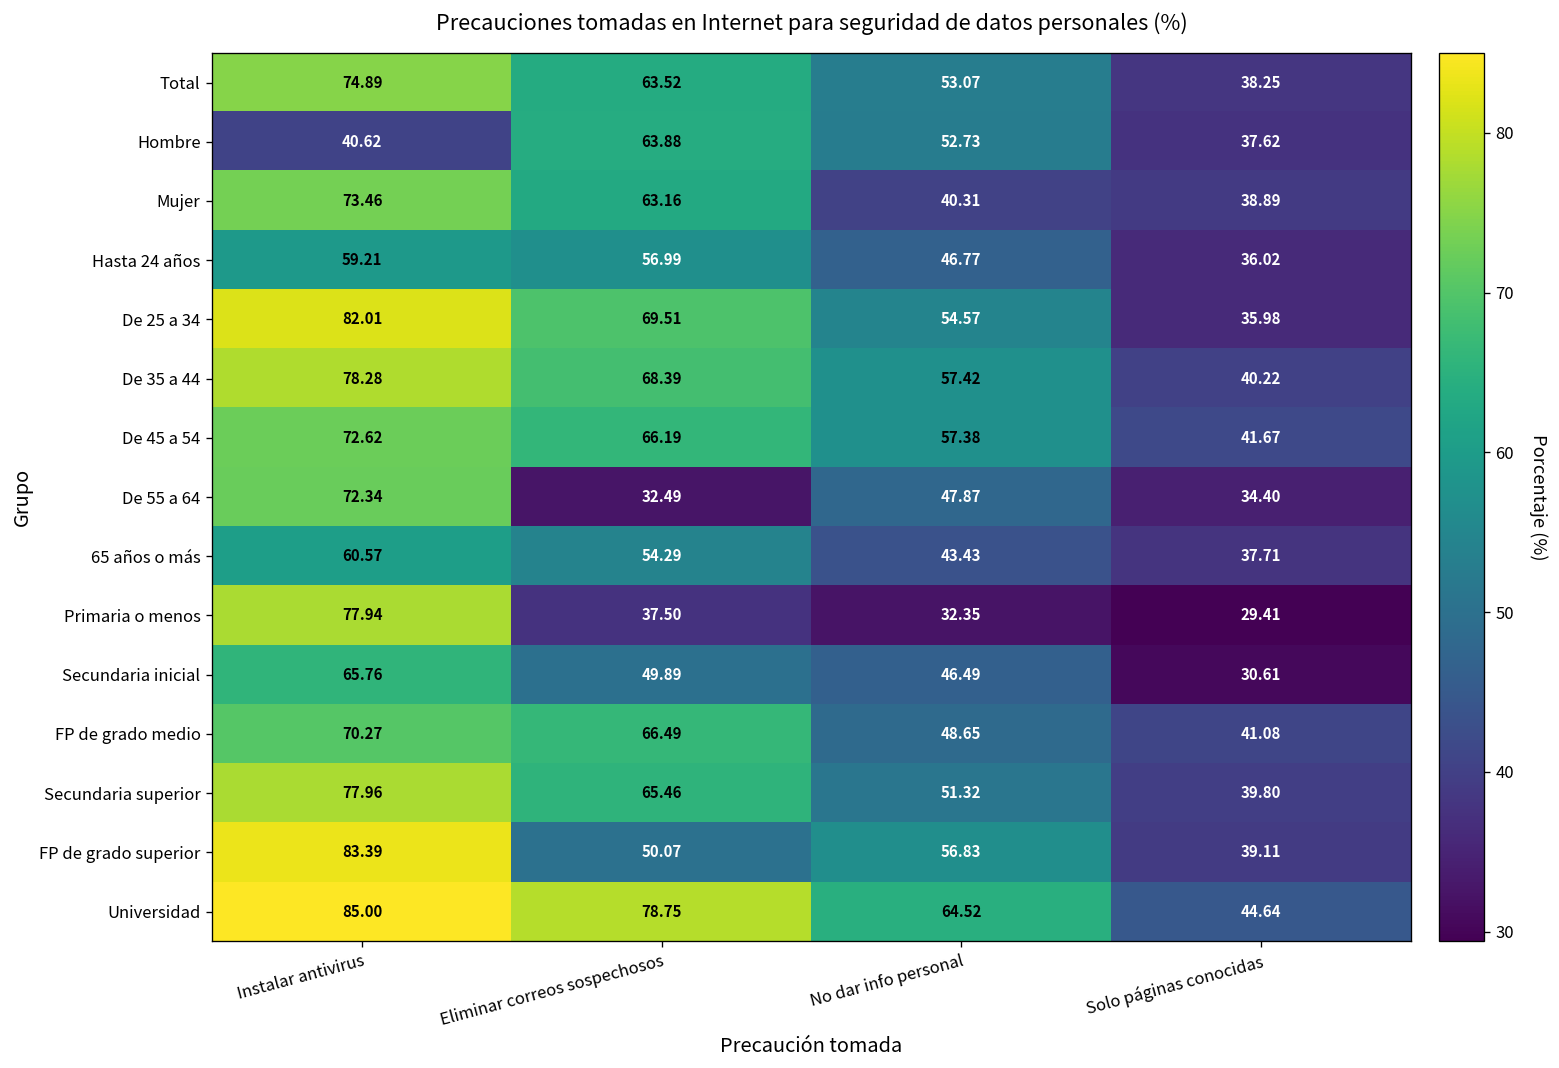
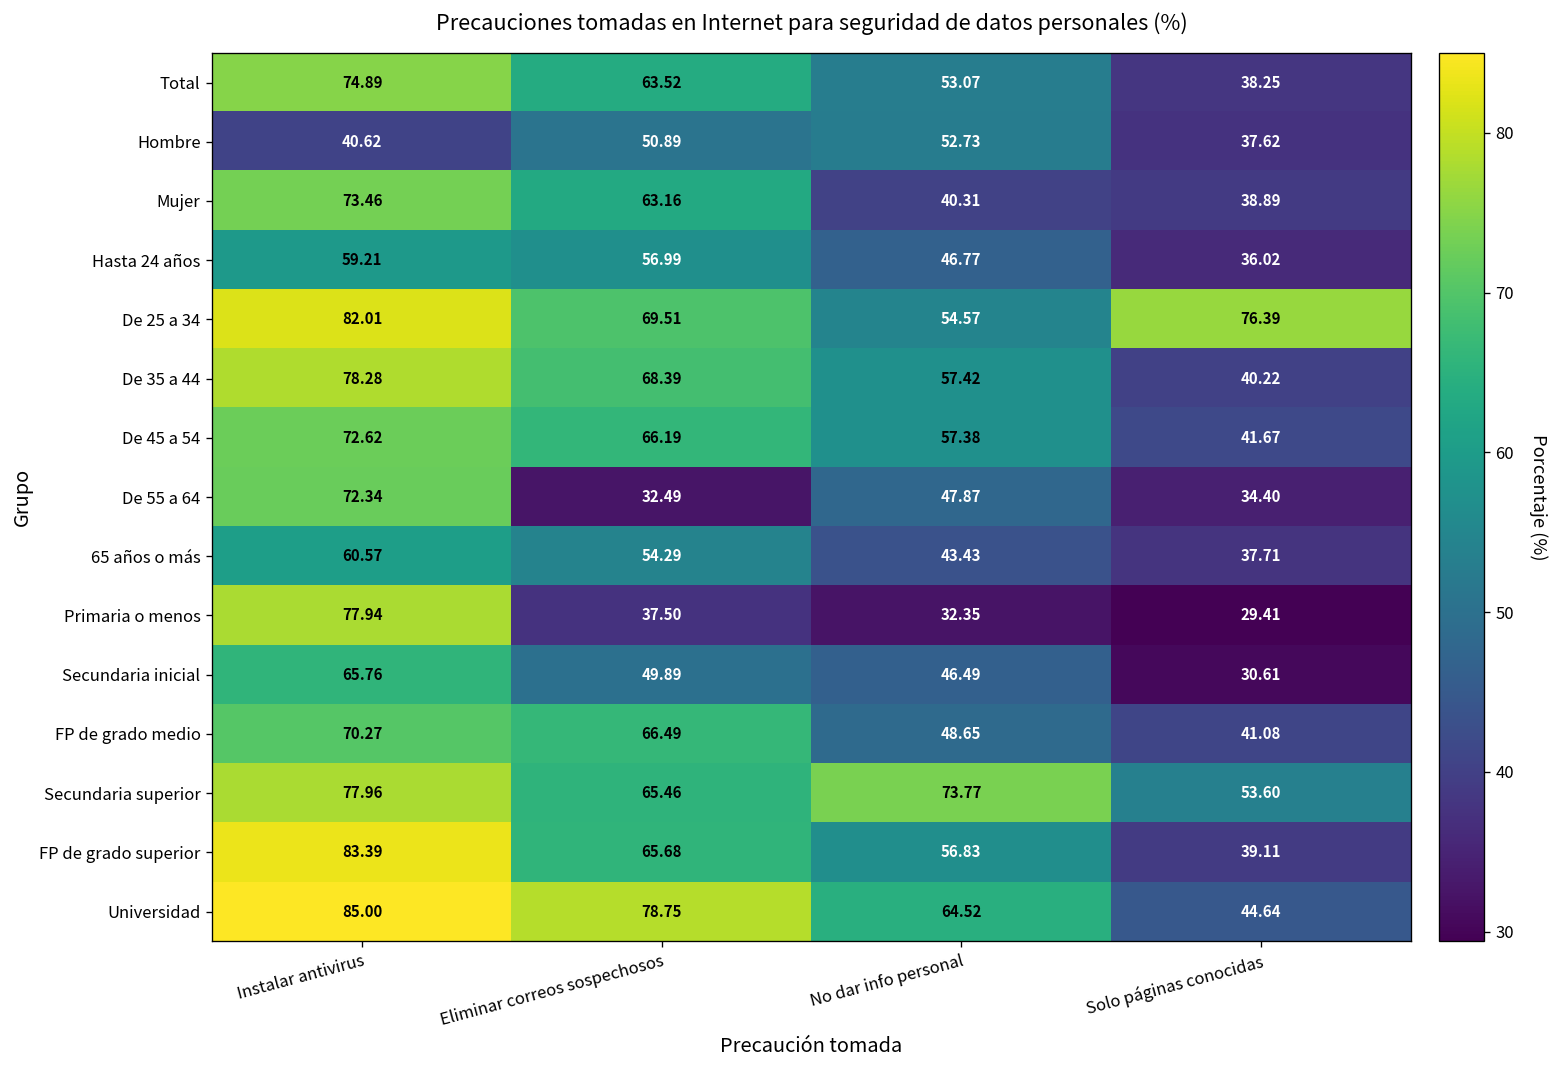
Hombre, Eliminar correos sospechosos: 63.88 -> 50.89
De 25 a 34, Solo páginas conocidas: 35.98 -> 76.39
Secundaria superior, No dar info personal: 51.32 -> 73.77
Secundaria superior, Solo páginas conocidas: 39.80 -> 53.60
FP de grado superior, Eliminar correos sospechosos: 50.07 -> 65.68
